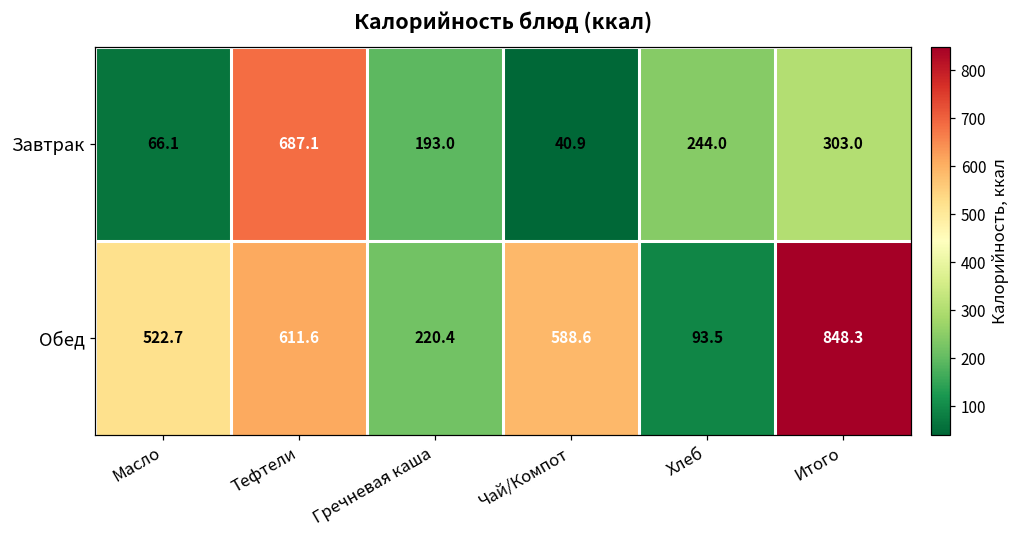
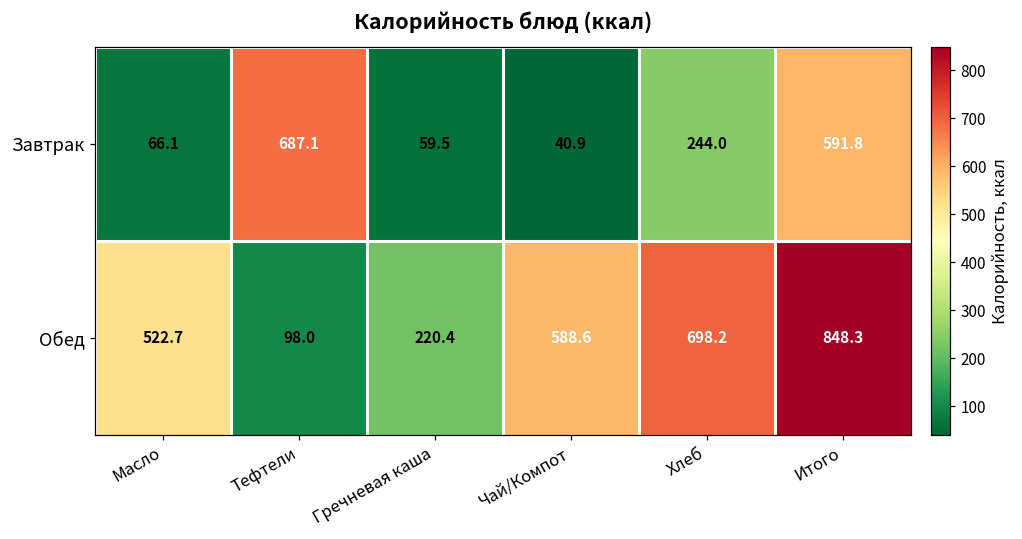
Завтрак, Гречневая каша: 193.0 -> 59.5
Завтрак, Итого: 303.0 -> 591.8
Обед, Тефтели: 611.6 -> 98.0
Обед, Хлеб: 93.5 -> 698.2
